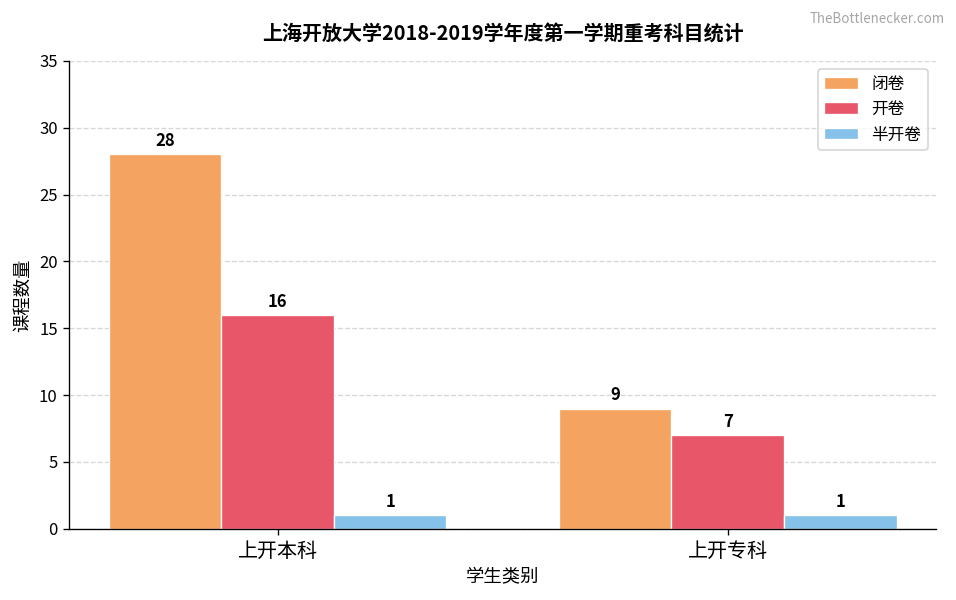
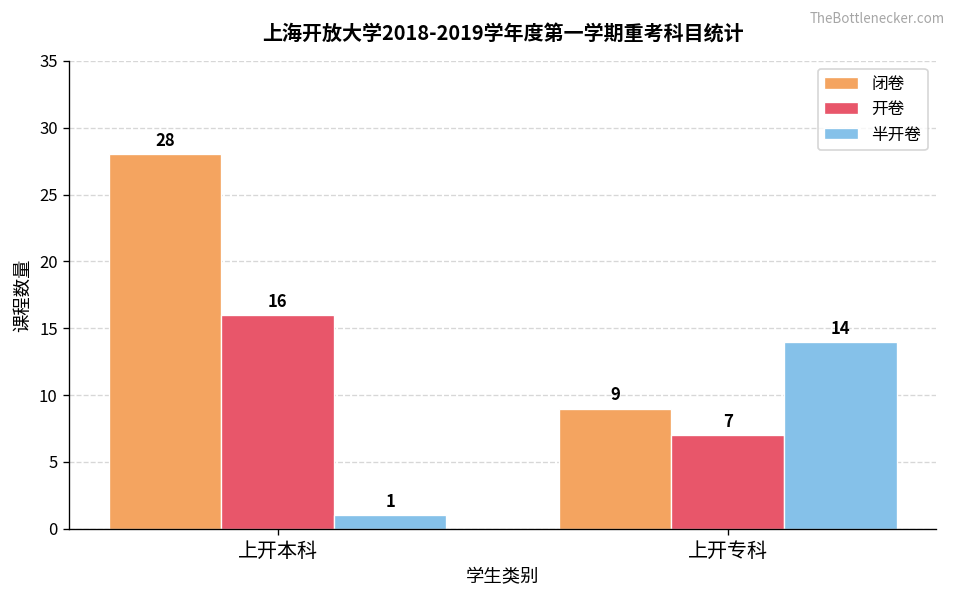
半开卷, 上开专科: 1 -> 14
